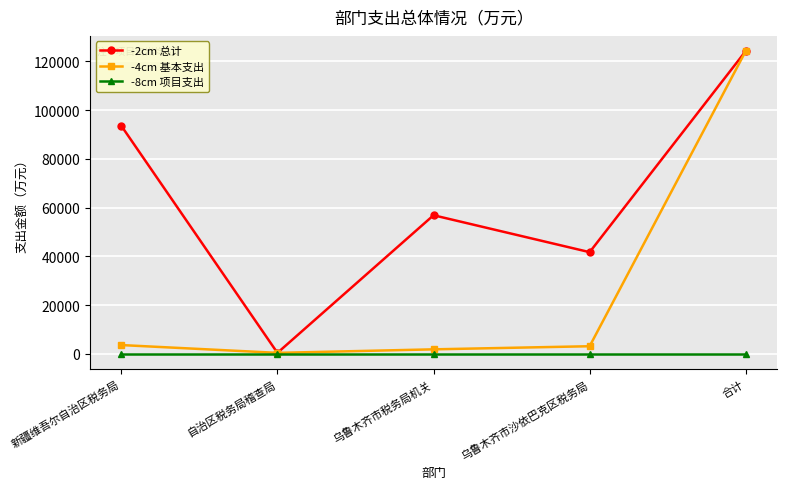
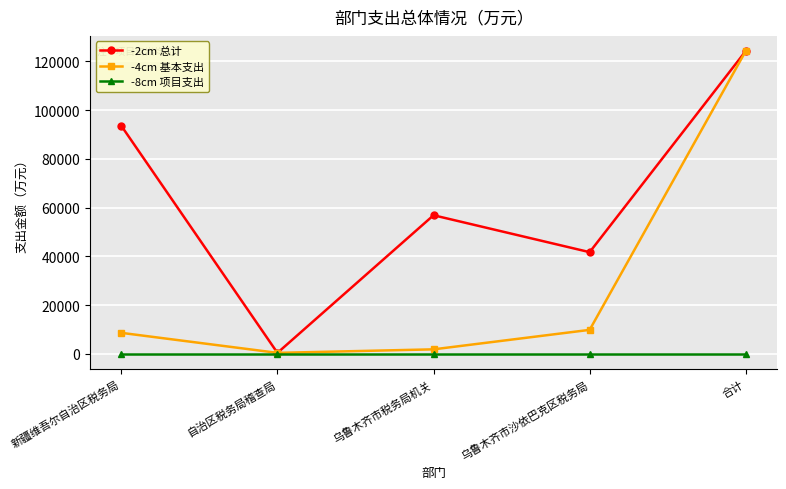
-4cm 基本支出, 新疆维吾尔自治区税务局: 4000 -> 9000
-4cm 基本支出, 乌鲁木齐市沙依巴克区税务局: 3000 -> 10000
